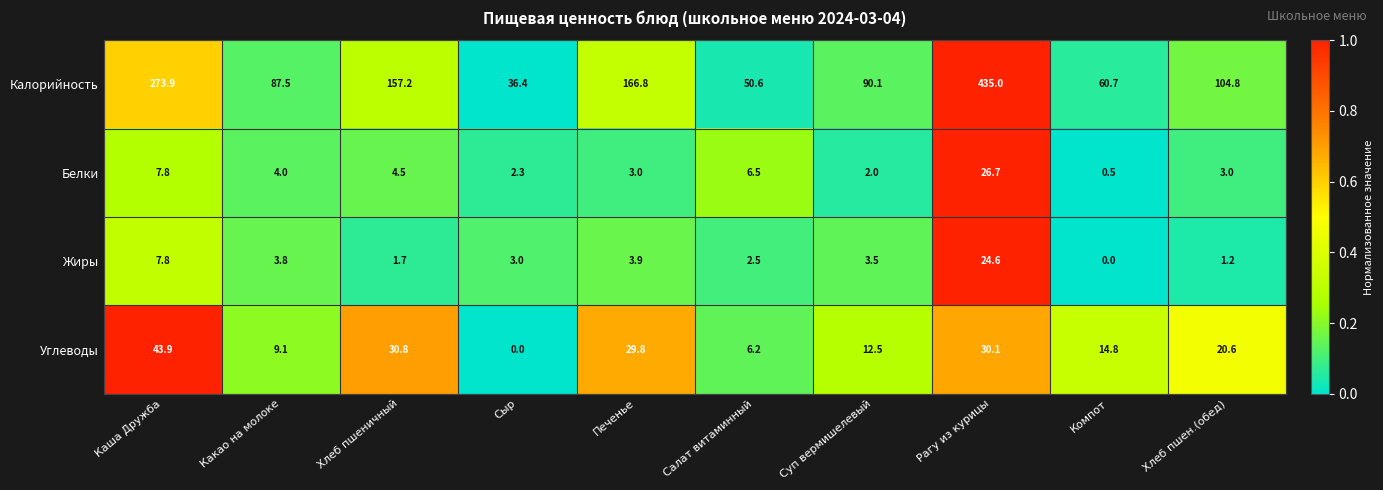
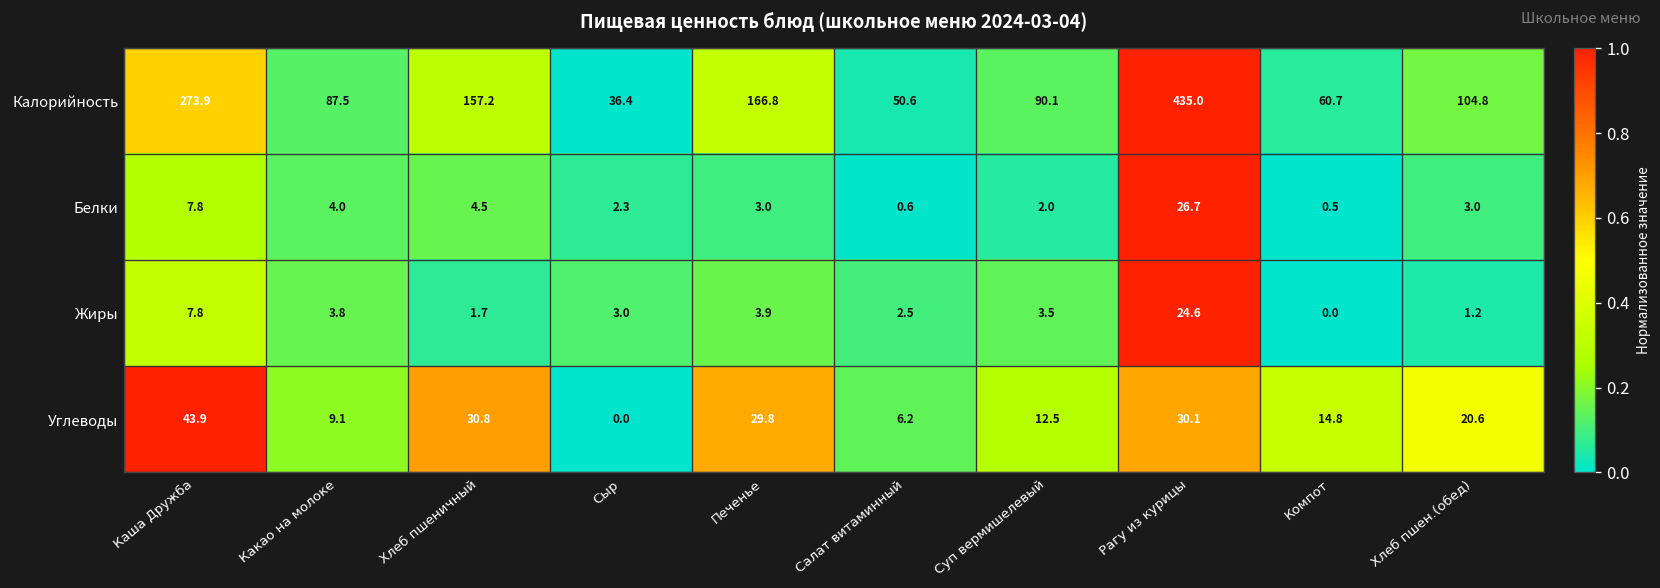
Белки, Салат витаминный: 6.5 -> 0.6
